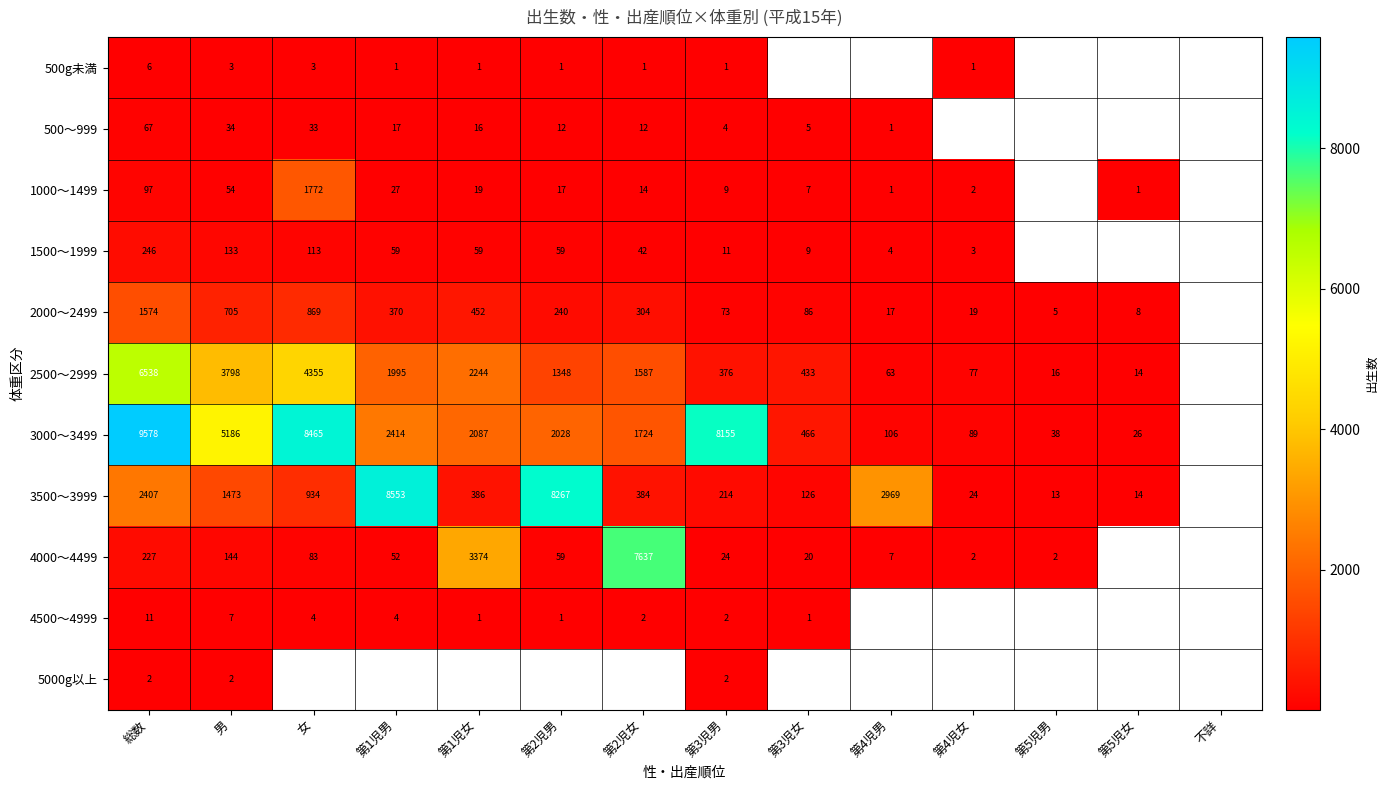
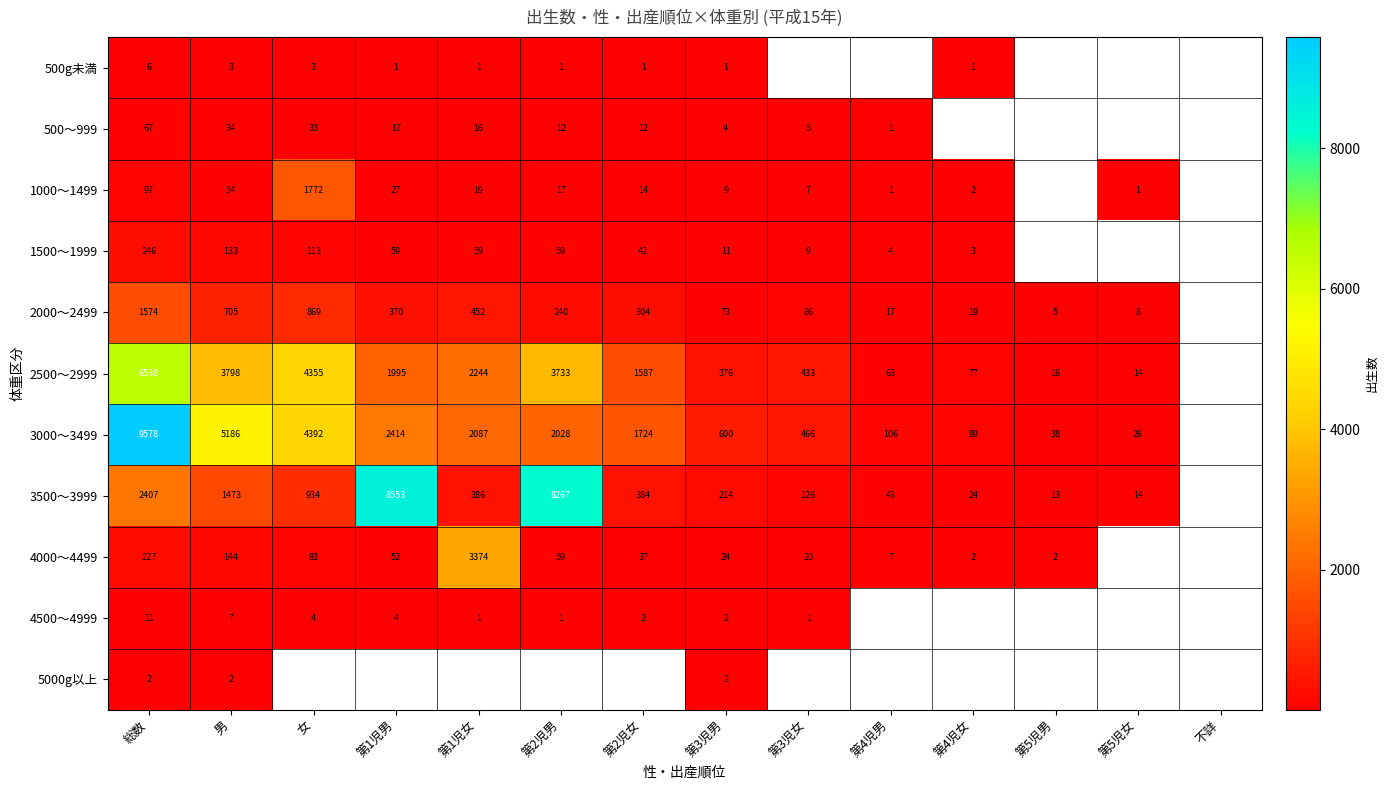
2500～2999, 第2児男: 1348 -> 3733
3000～3499, 女: 8465 -> 4392
3000～3499, 第3児男: 8155 -> 600
3500～3999, 第4児男: 2969 -> 43
4000～4499, 第2児女: 7637 -> 37
